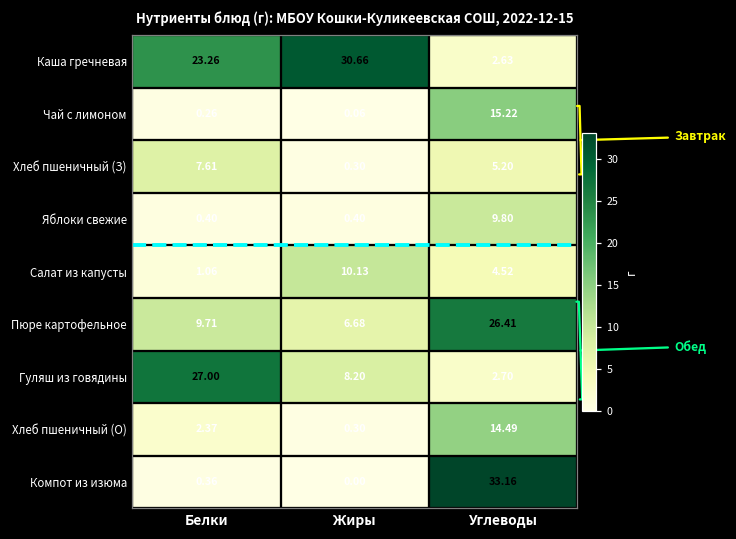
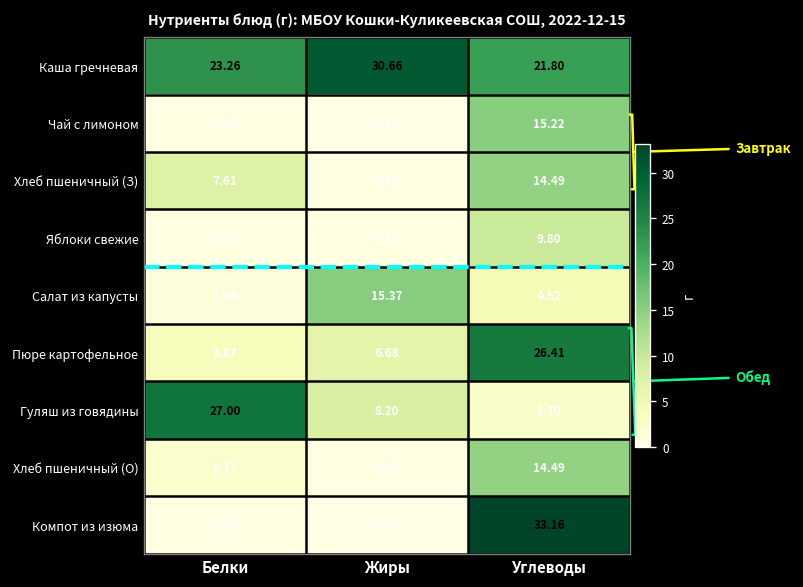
Каша гречневая, Углеводы: 2.63 -> 21.80
Хлеб пшеничный (З), Углеводы: 5.20 -> 14.49
Салат из капусты, Жиры: 10.13 -> 15.37
Пюре картофельное, Белки: 9.71 -> 3.87
